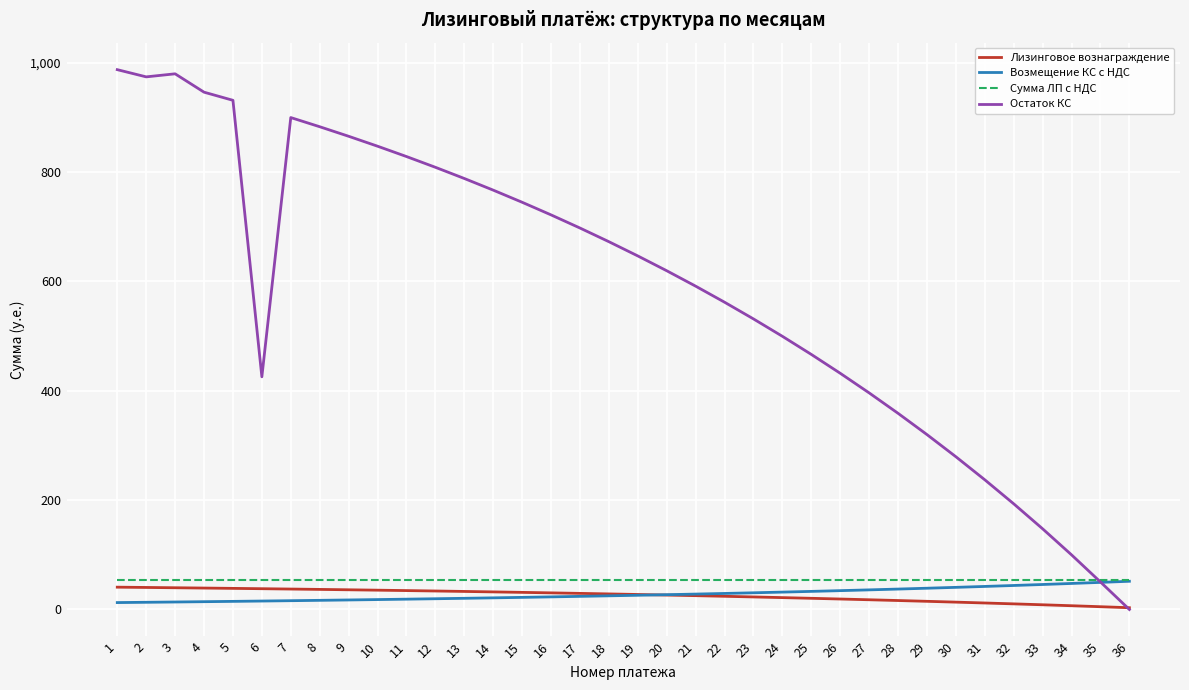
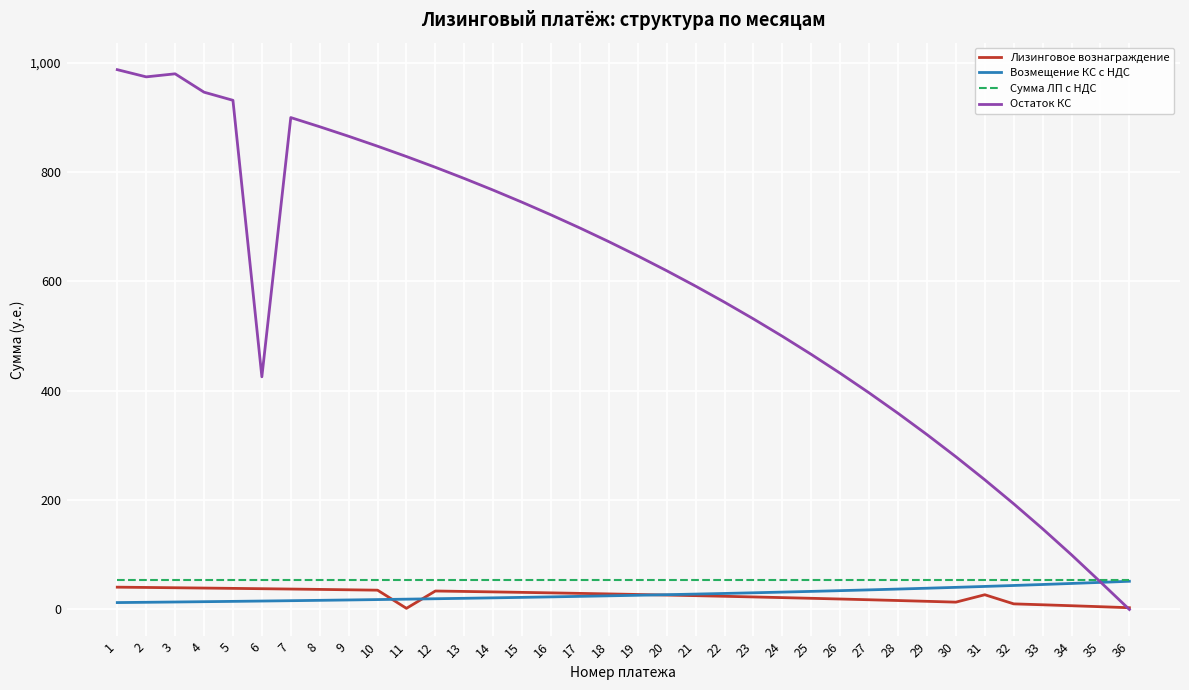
Лизинговое вознаграждение, 11: 30 -> 0
Лизинговое вознаграждение, 31: 10 -> 30
